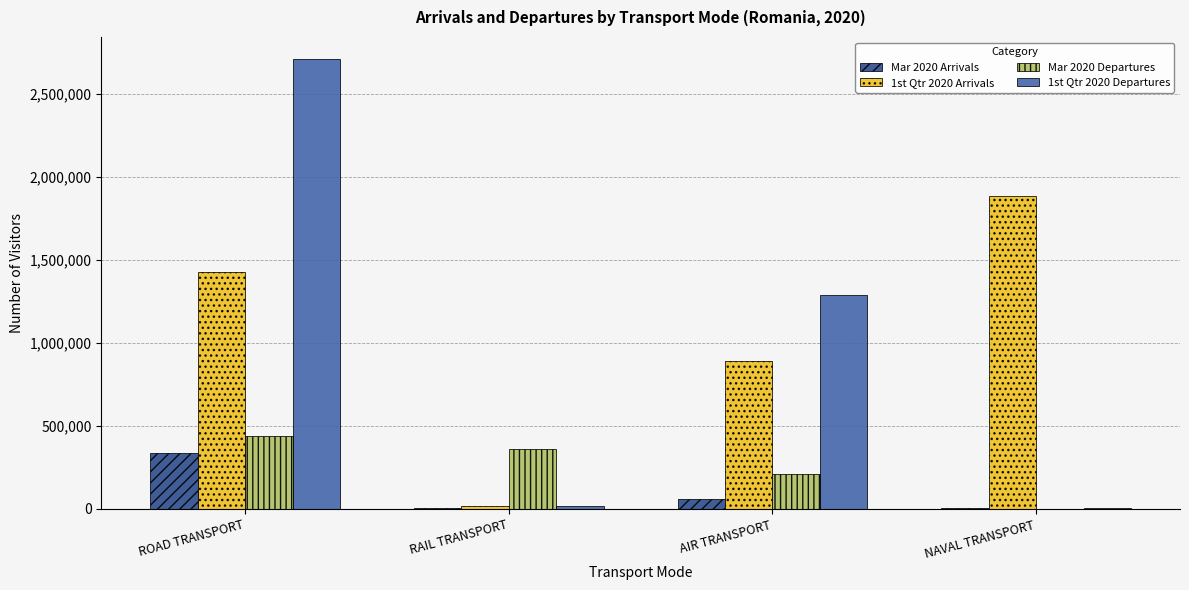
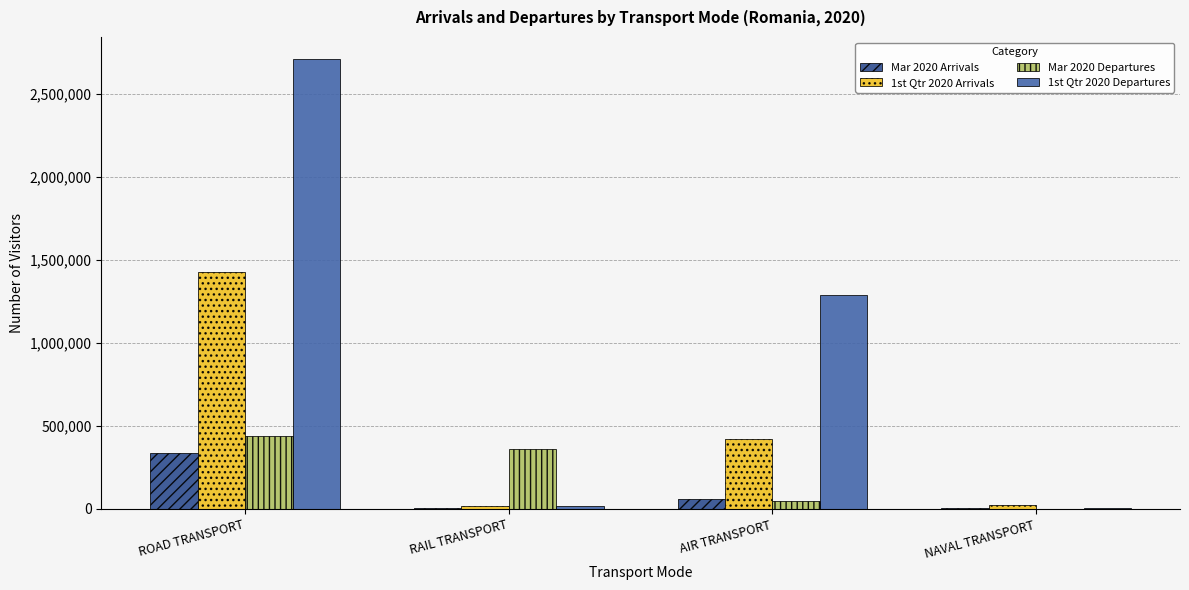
1st Qtr 2020 Arrivals, AIR TRANSPORT: 890,000 -> 420,000
Mar 2020 Departures, AIR TRANSPORT: 210,000 -> 50,000
1st Qtr 2020 Arrivals, NAVAL TRANSPORT: 1,880,000 -> 20,000
